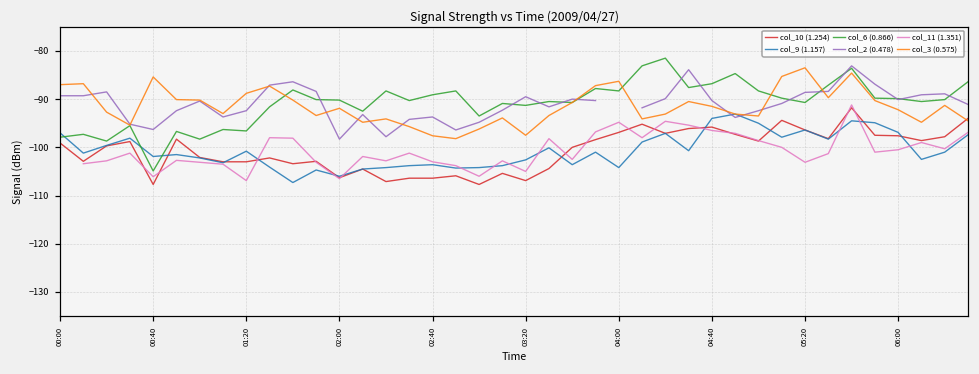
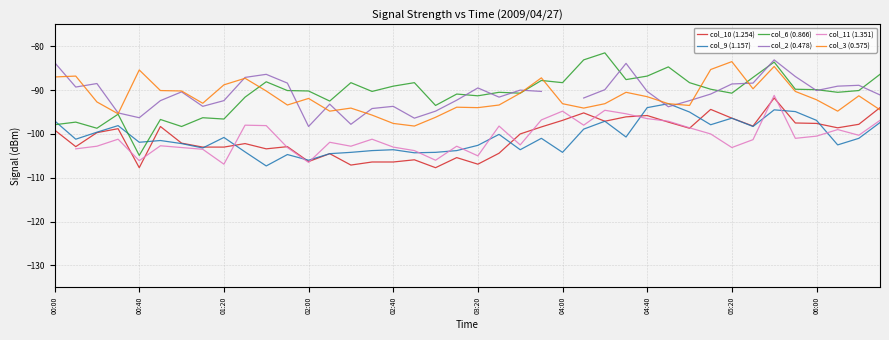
col_2 (0.478), 00:00: -89 -> -84
col_3 (0.575), 03:20: -98 -> -94
col_3 (0.575), 04:00: -86 -> -93
